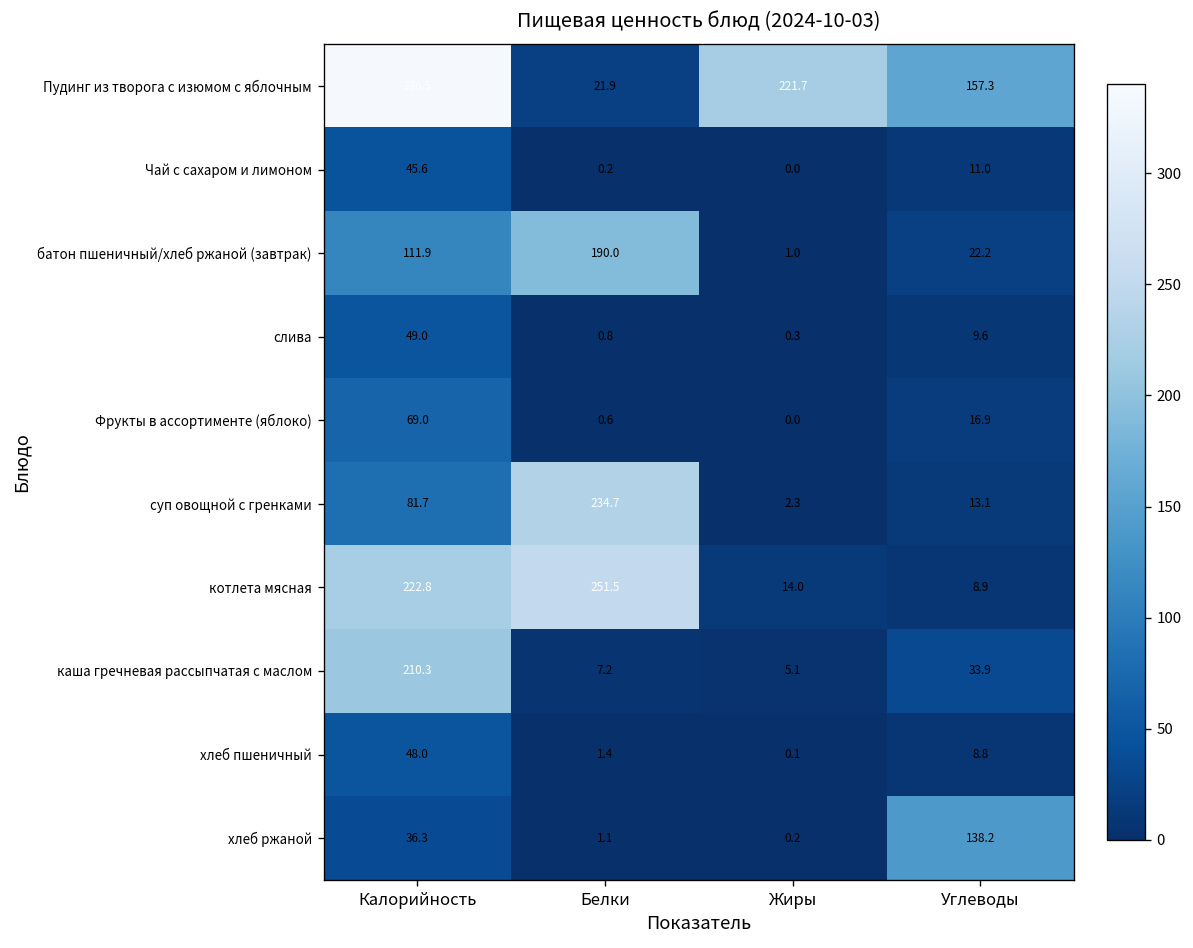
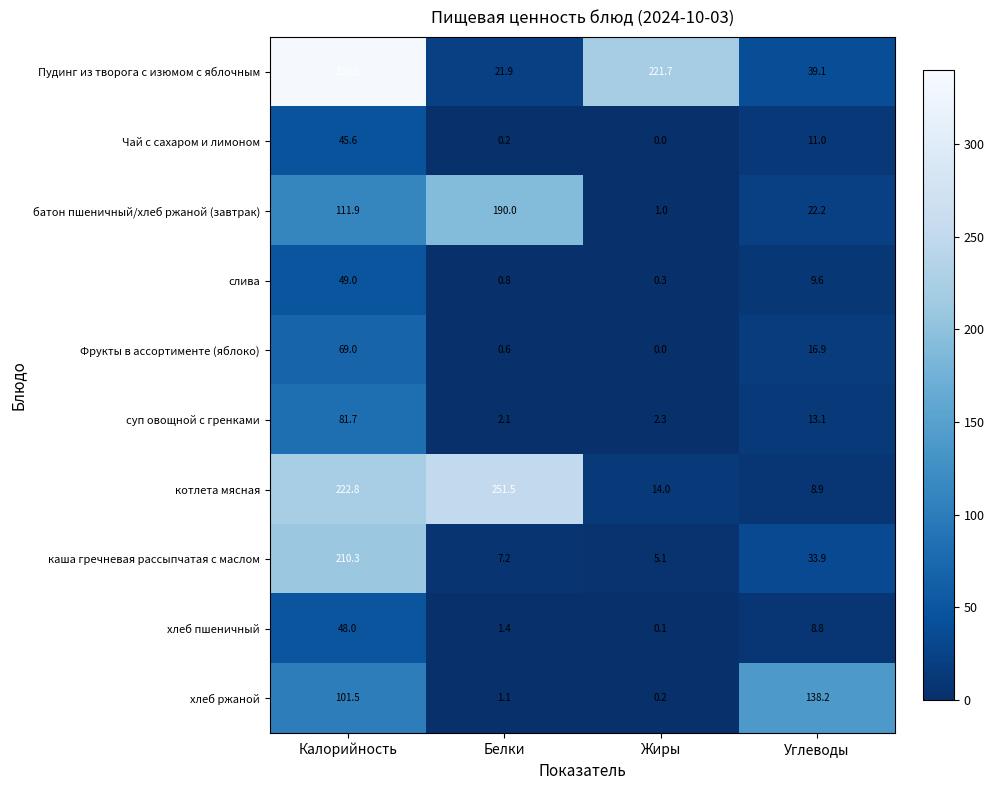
Пудинг из творога с изюмом с яблочным, Углеводы: 157.3 -> 39.1
суп овощной с гренками, Белки: 234.7 -> 2.1
хлеб ржаной, Калорийность: 36.3 -> 101.5
